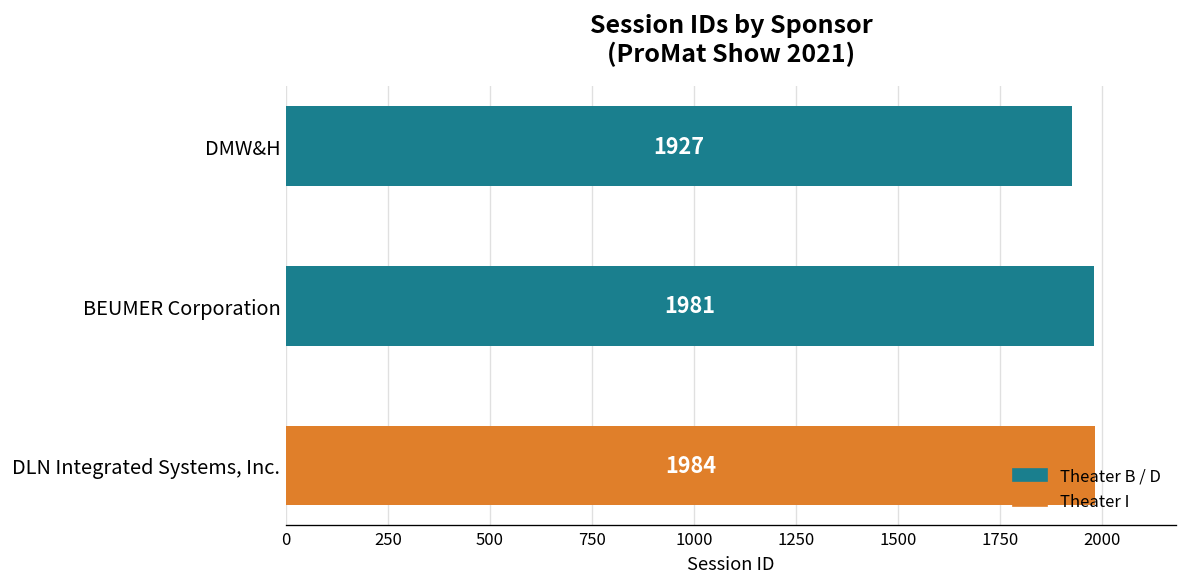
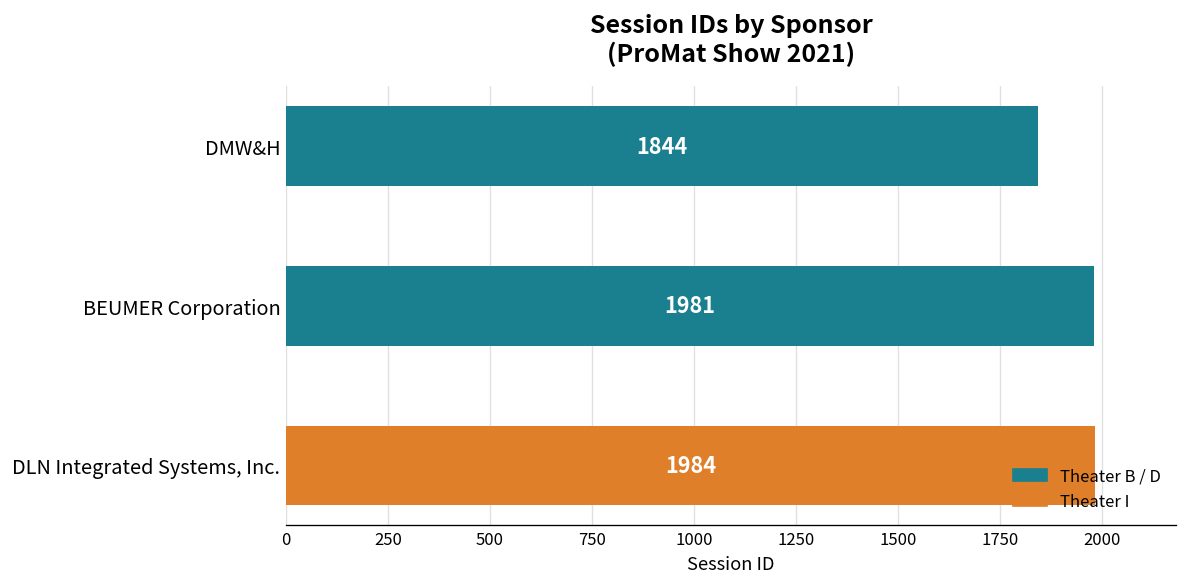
DMW&H: 1927 -> 1844
